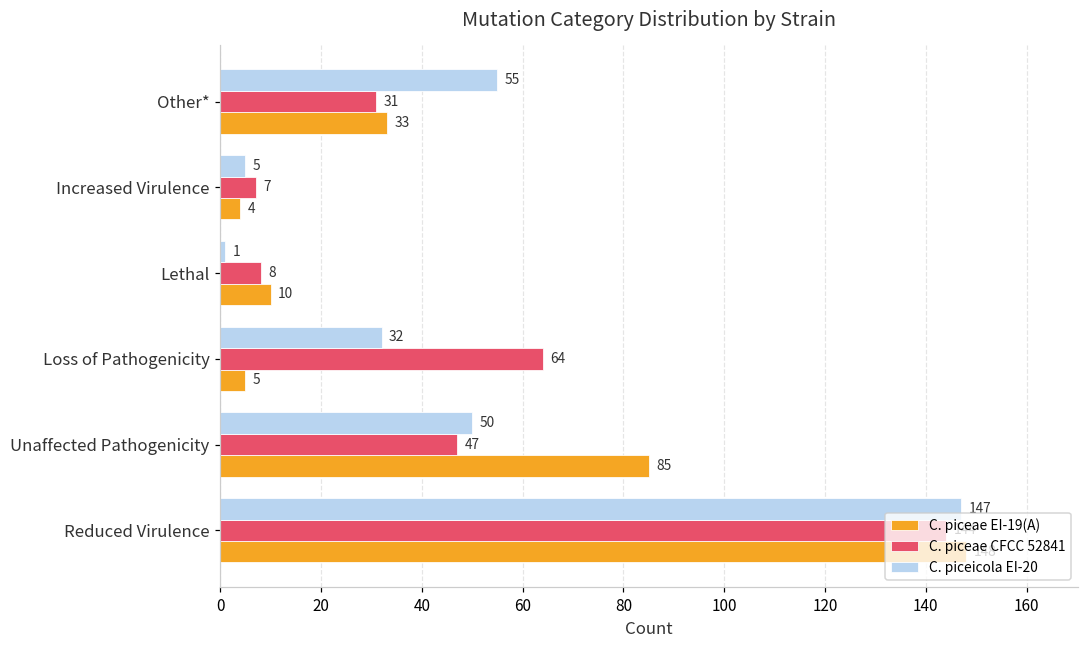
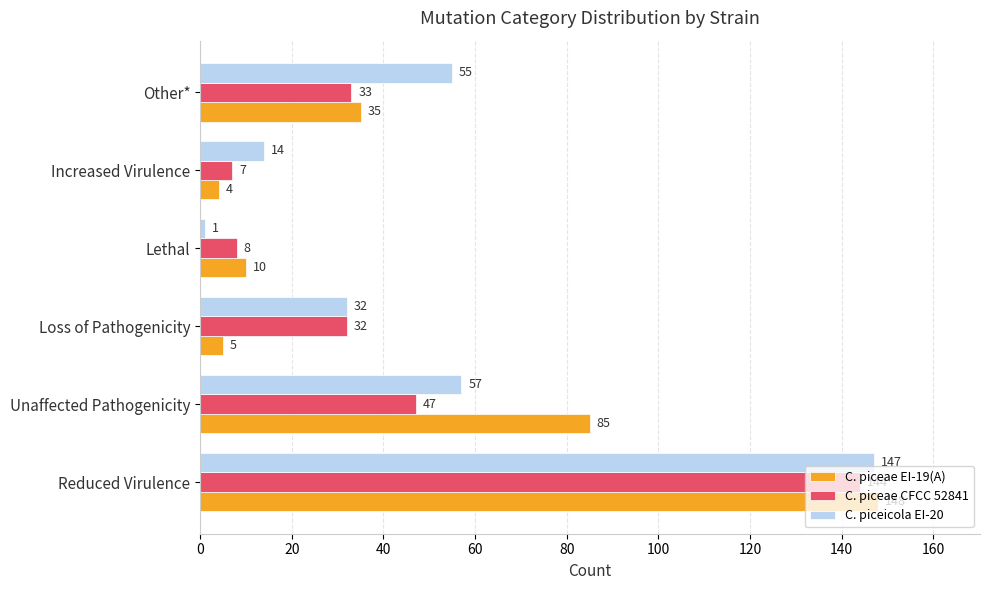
C. piceae CFCC 52841, Other*: 31 -> 33
C. piceae EI-19(A), Other*: 33 -> 35
C. piceicola EI-20, Increased Virulence: 5 -> 14
C. piceae CFCC 52841, Loss of Pathogenicity: 64 -> 32
C. piceicola EI-20, Unaffected Pathogenicity: 50 -> 57
